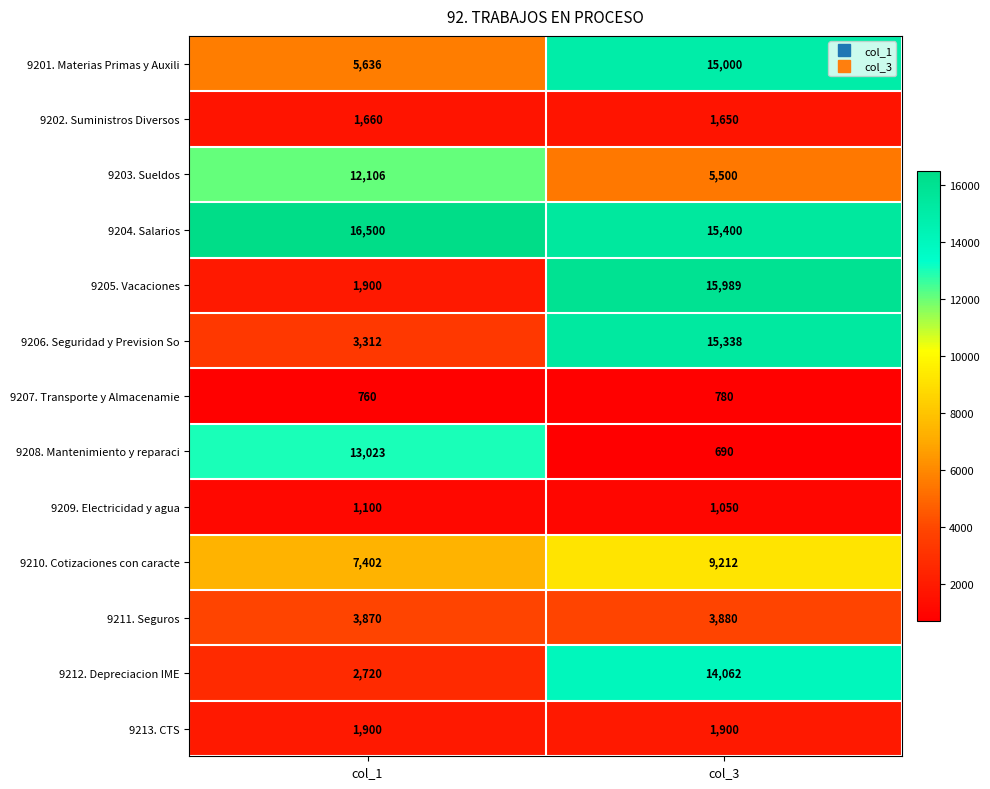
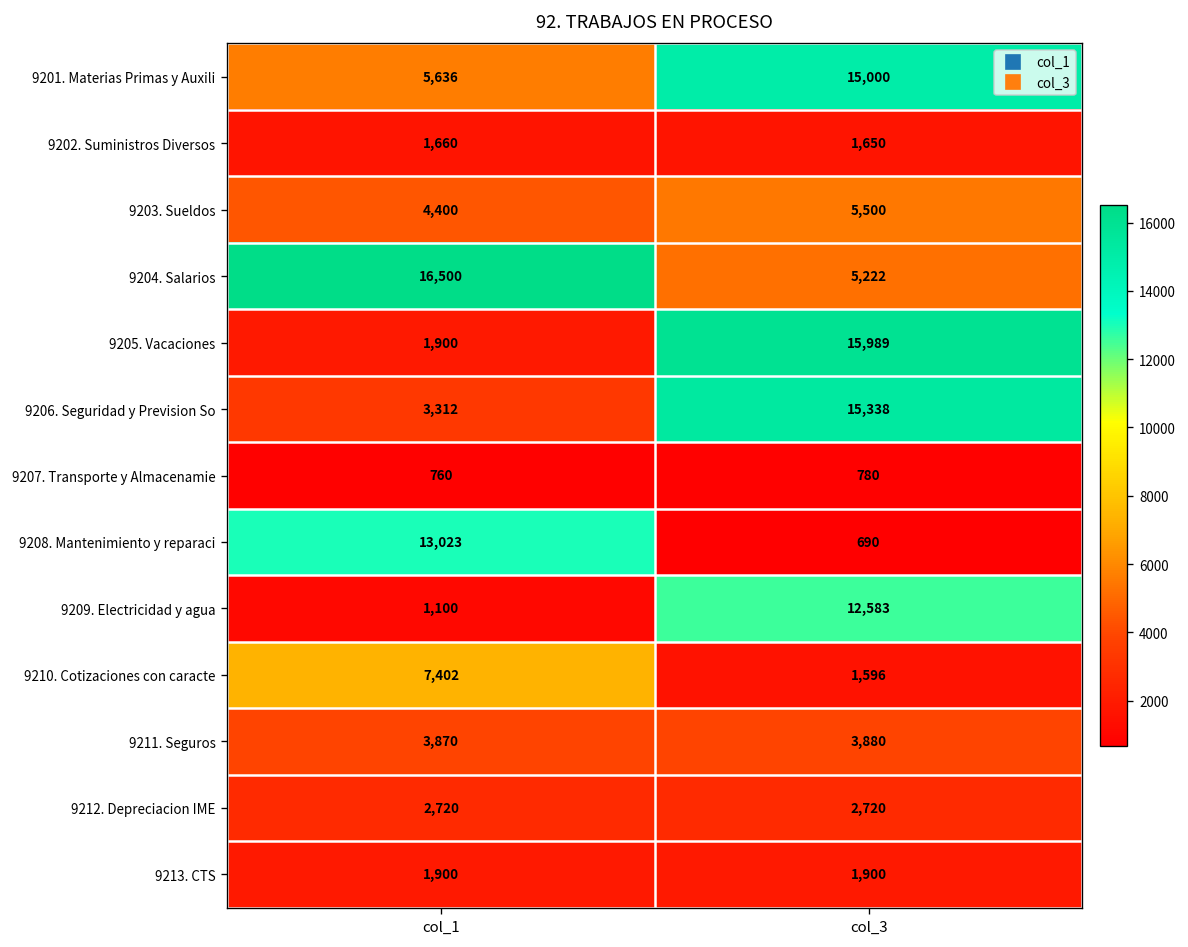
9203. Sueldos, col_1: 12,106 -> 4,400
9204. Salarios, col_3: 15,400 -> 5,222
9209. Electricidad y agua, col_3: 1,050 -> 12,583
9210. Cotizaciones con caracte, col_3: 9,212 -> 1,596
9212. Depreciacion IME, col_3: 14,062 -> 2,720
